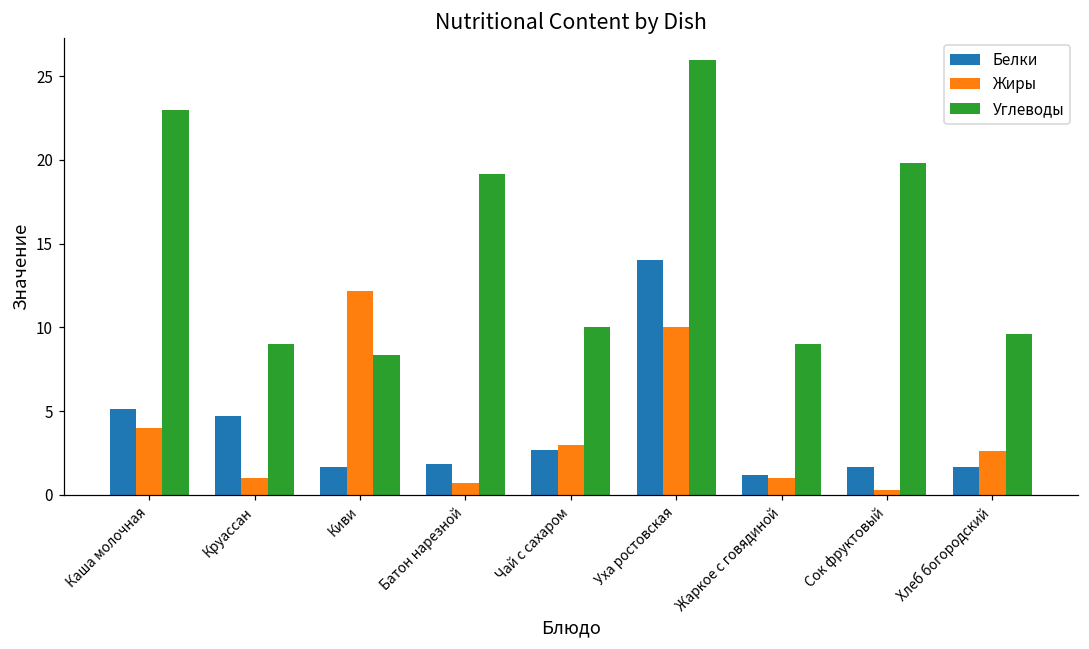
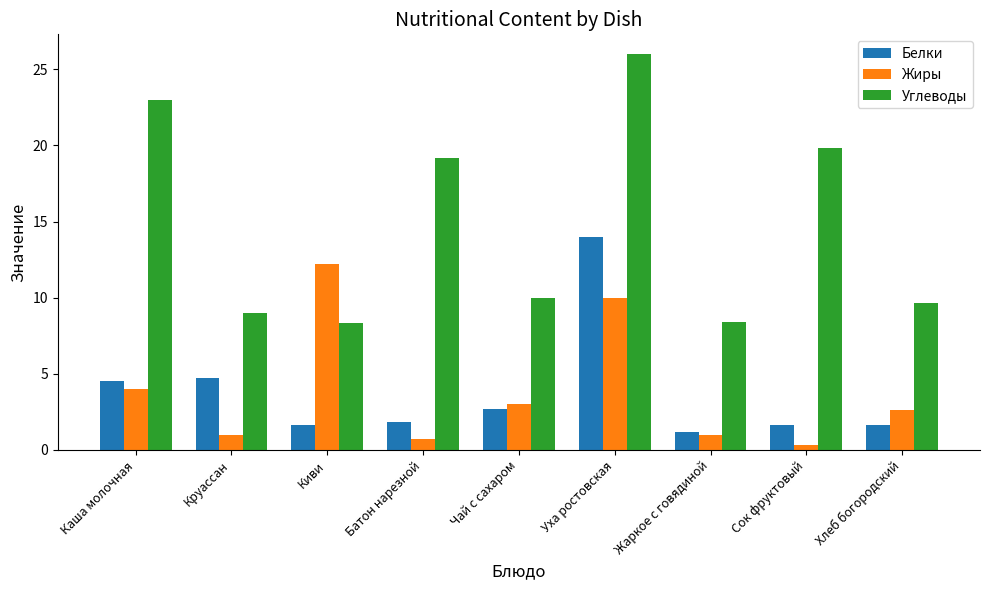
Белки, Каша молочная: 5.1 -> 4.5
Углеводы, Жаркое с говядиной: 9.0 -> 8.4
